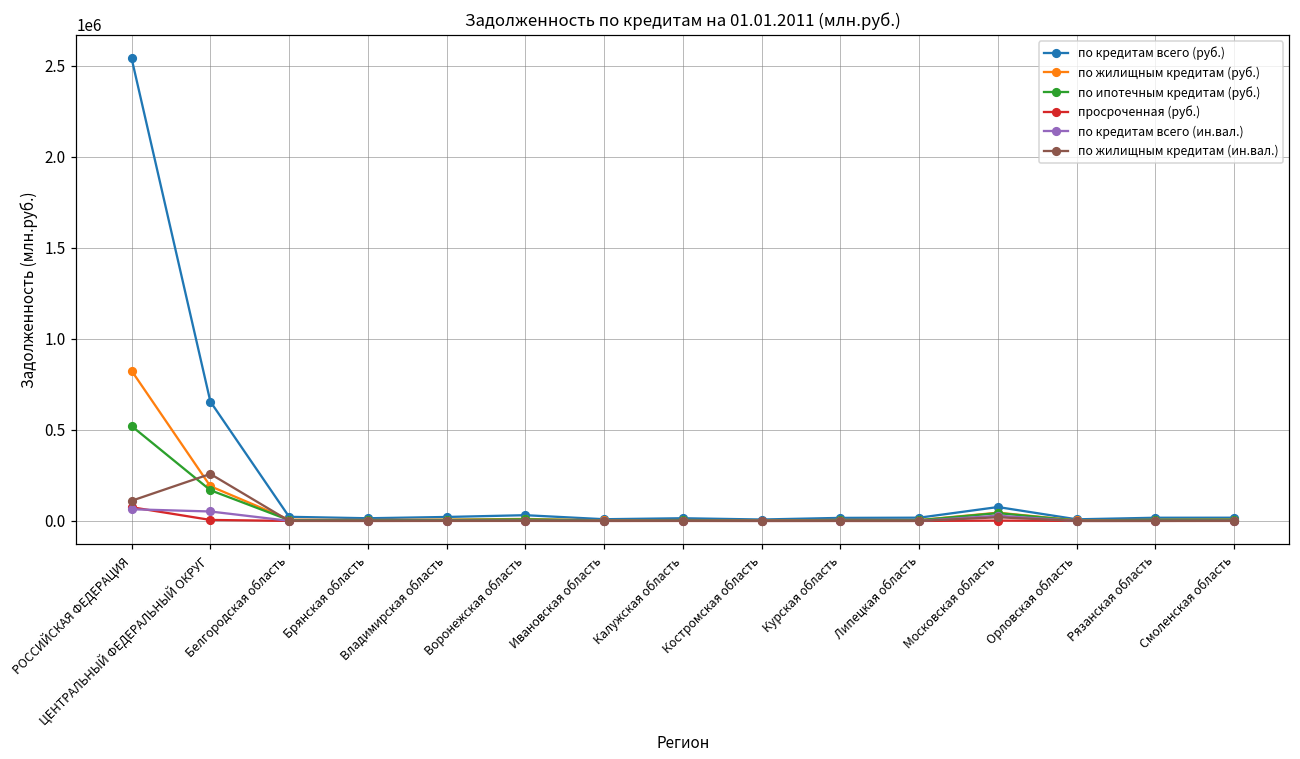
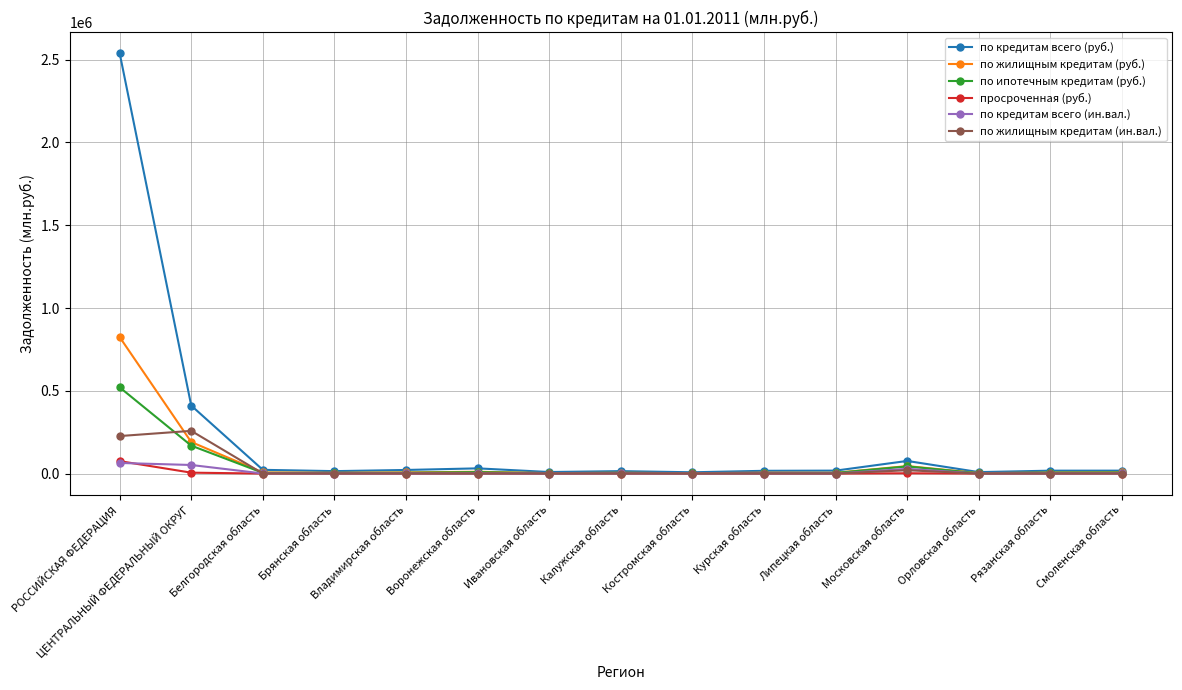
по жилищным кредитам (ин.вал.), РОССИЙСКАЯ ФЕДЕРАЦИЯ: 110000 -> 230000
по кредитам всего (руб.), ЦЕНТРАЛЬНЫЙ ФЕДЕРАЛЬНЫЙ ОКРУГ: 660000 -> 410000
